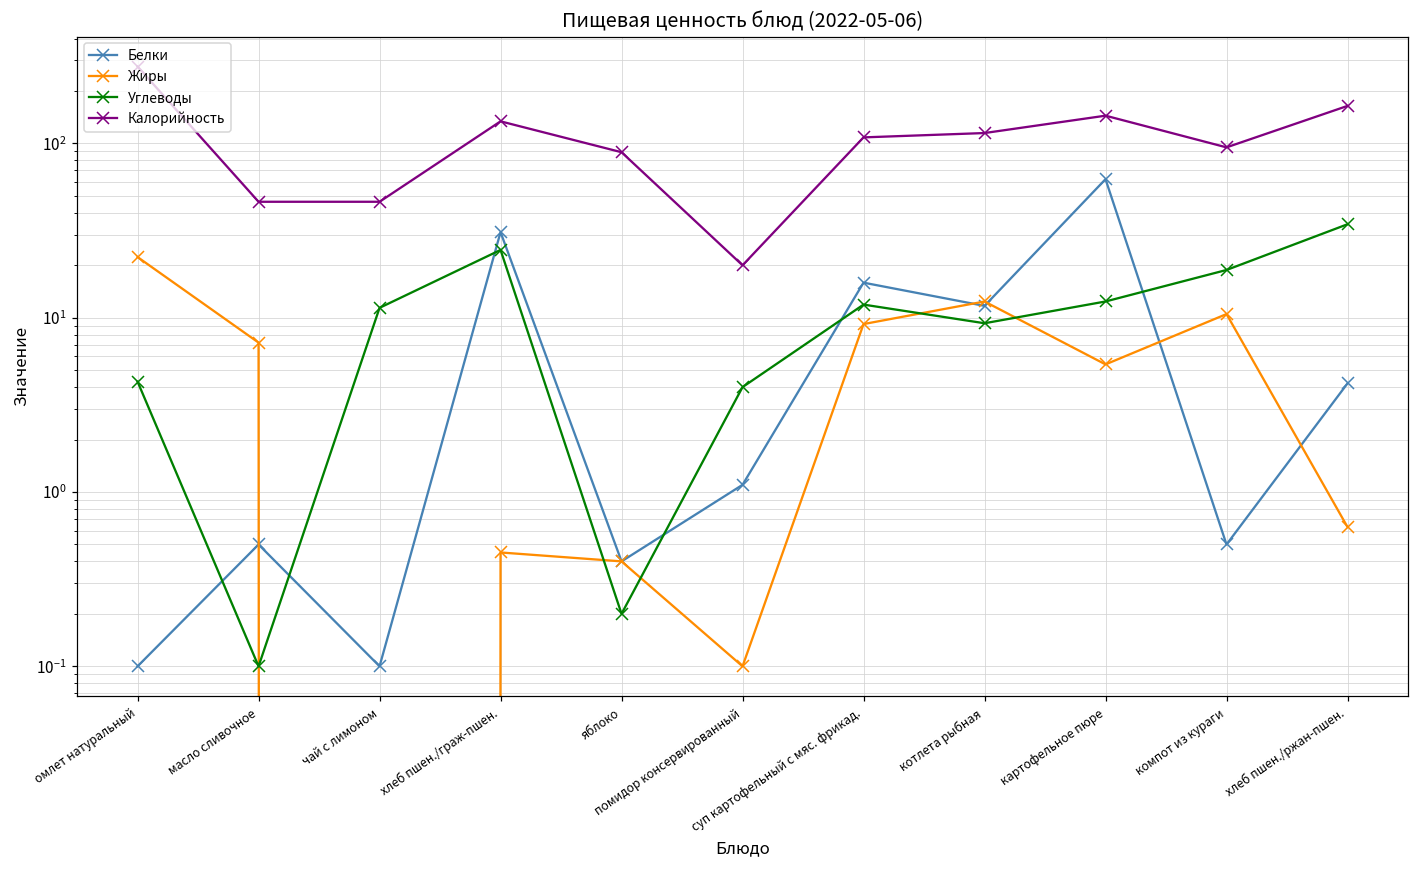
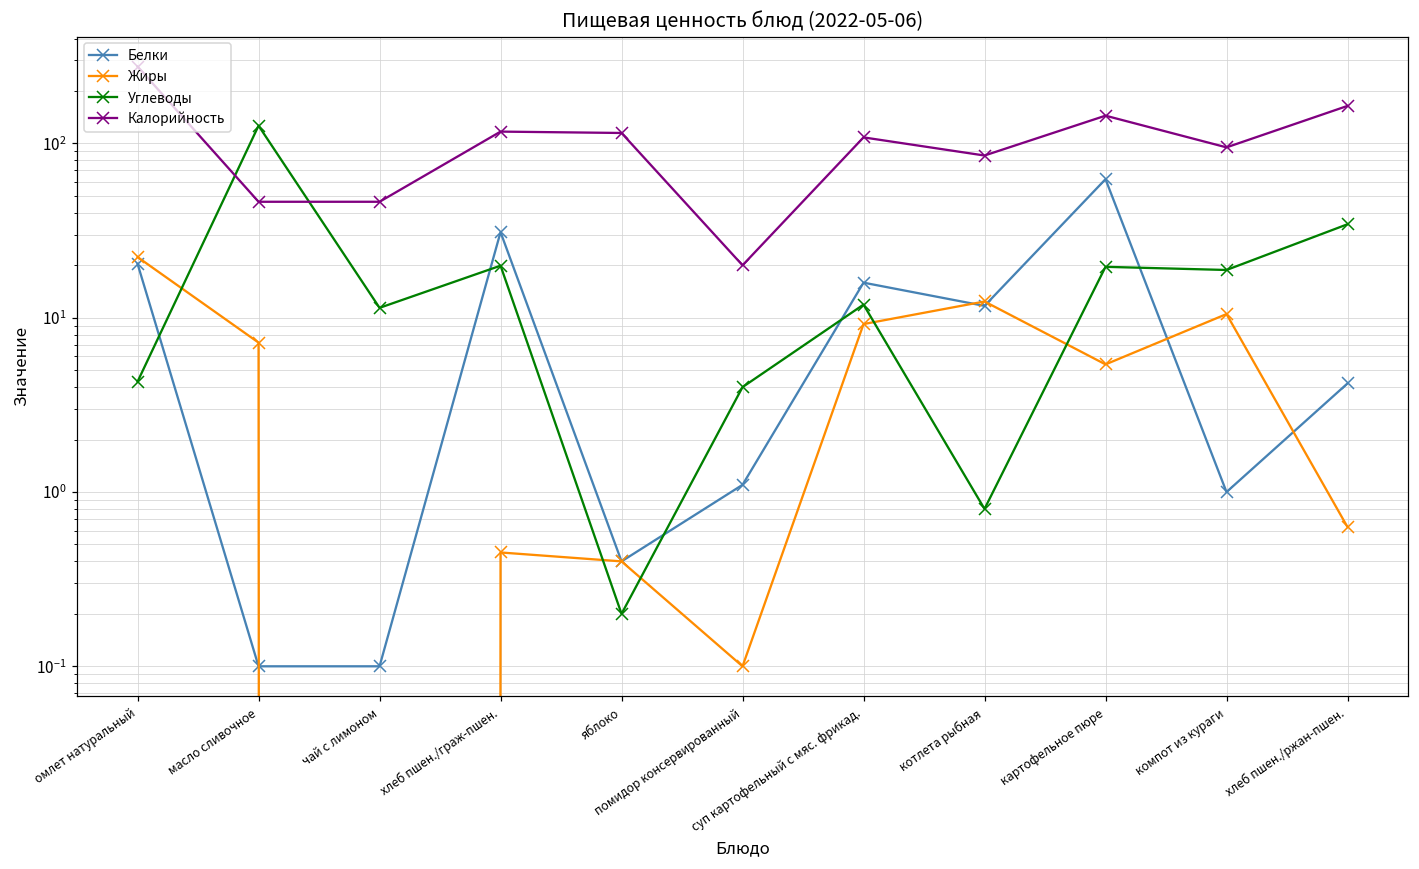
Белки, омлет натуральный: 0.1 -> 20
Белки, масло сливочное: 0.5 -> 0.1
Углеводы, масло сливочное: 0.1 -> 130
Углеводы, хлеб пшен./граж-пшен.: 25 -> 20
Калорийность, хлеб пшен./граж-пшен.: 130 -> 120
Калорийность, яблоко: 90 -> 110
Углеводы, котлета рыбная: 9 -> 0.8
Калорийность, котлета рыбная: 110 -> 90
Углеводы, картофельное пюре: 12 -> 20
Белки, компот из кураги: 0.5 -> 1.0
